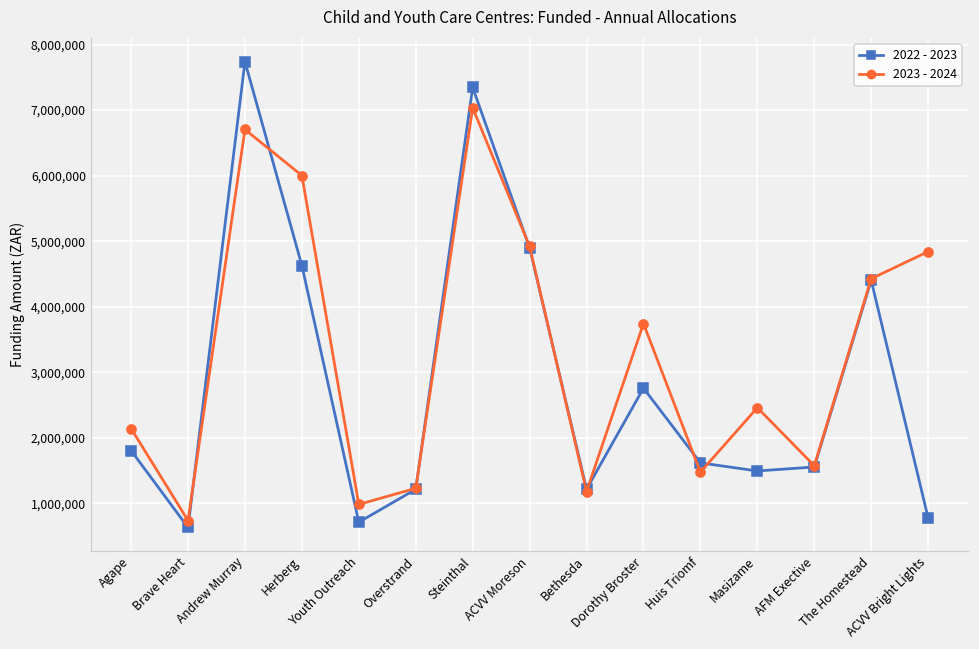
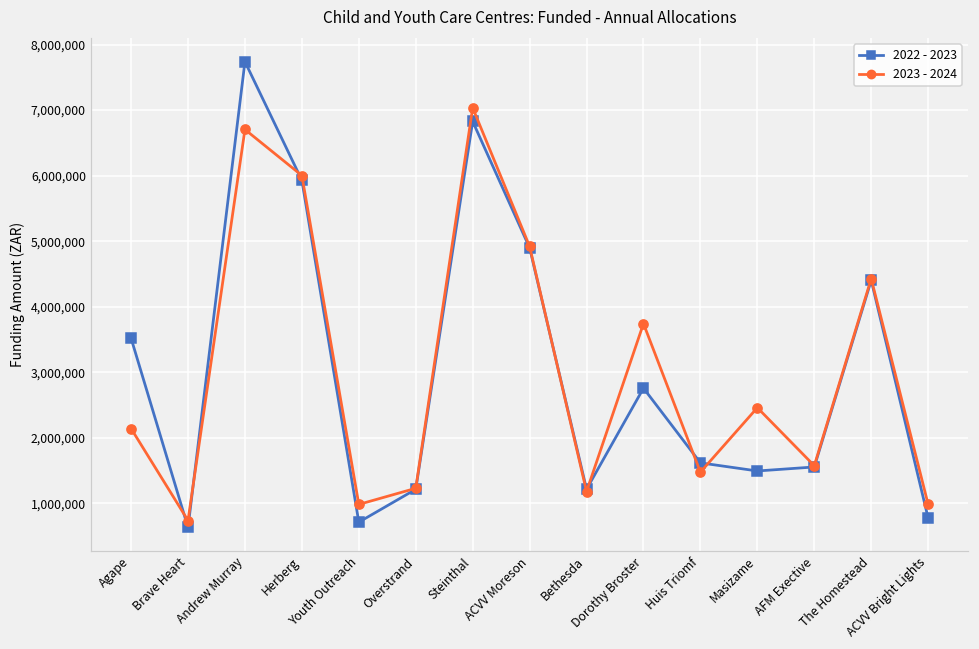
2022 - 2023, Agape: 1,800,000 -> 3,500,000
2022 - 2023, Herberg: 4,600,000 -> 5,900,000
2022 - 2023, Steinthal: 7,300,000 -> 6,800,000
2023 - 2024, ACVV Bright Lights: 4,800,000 -> 1,000,000
